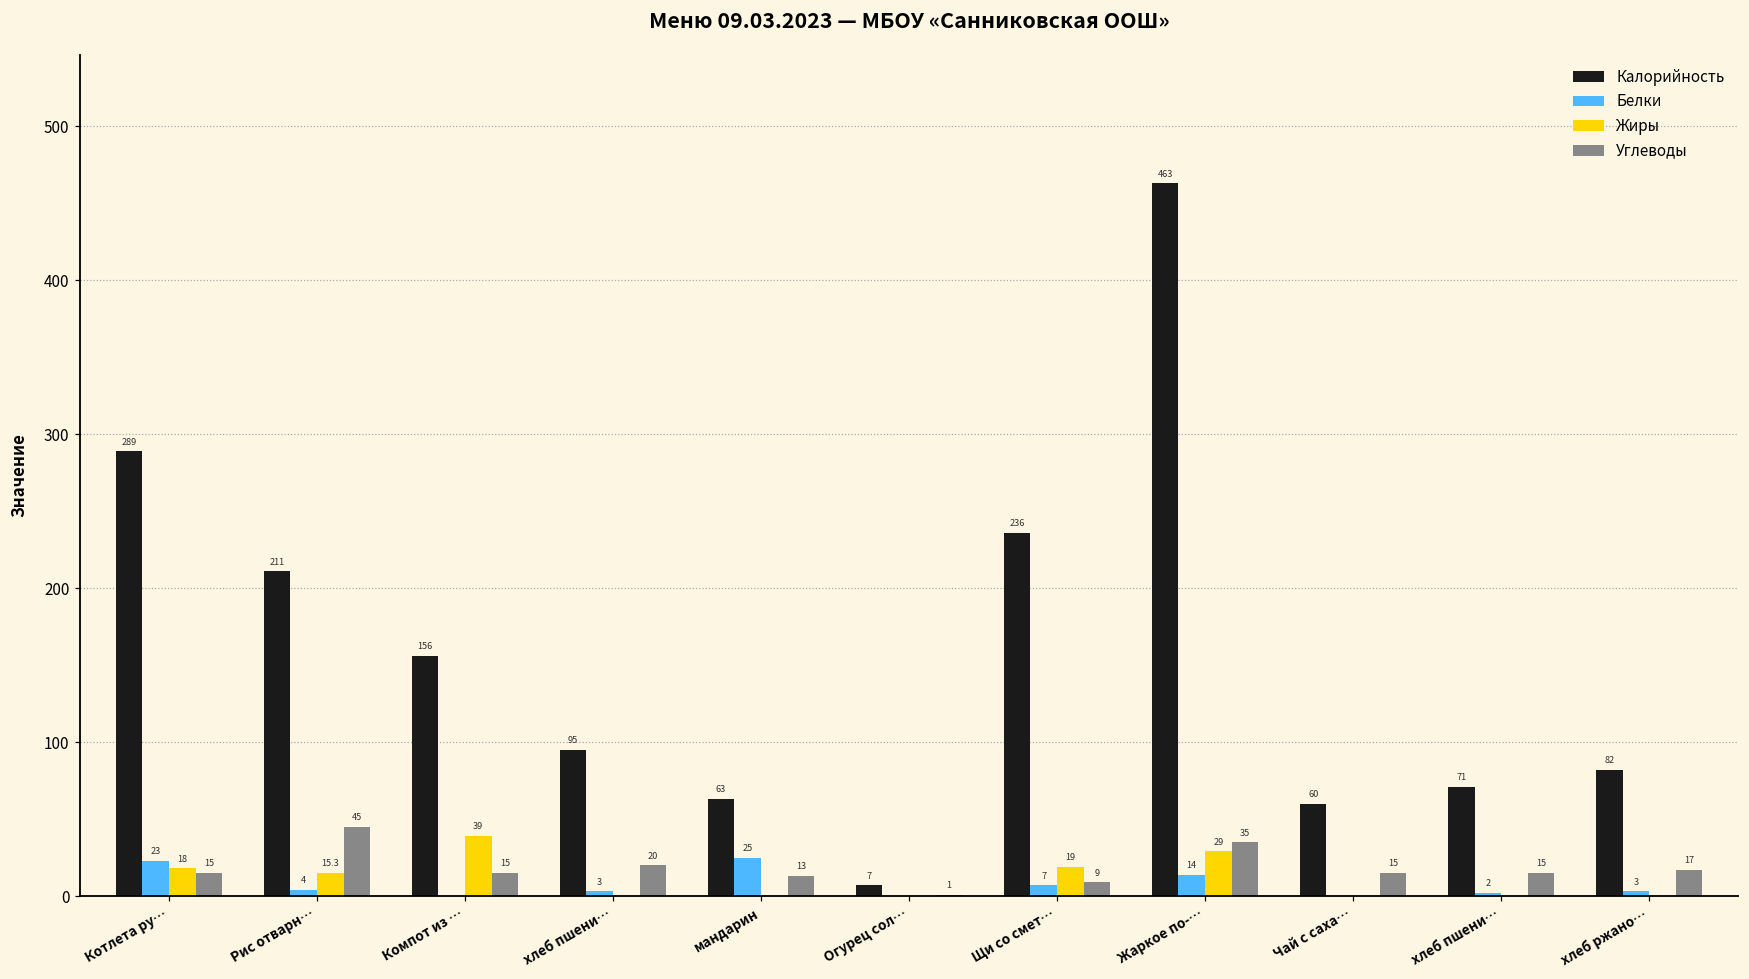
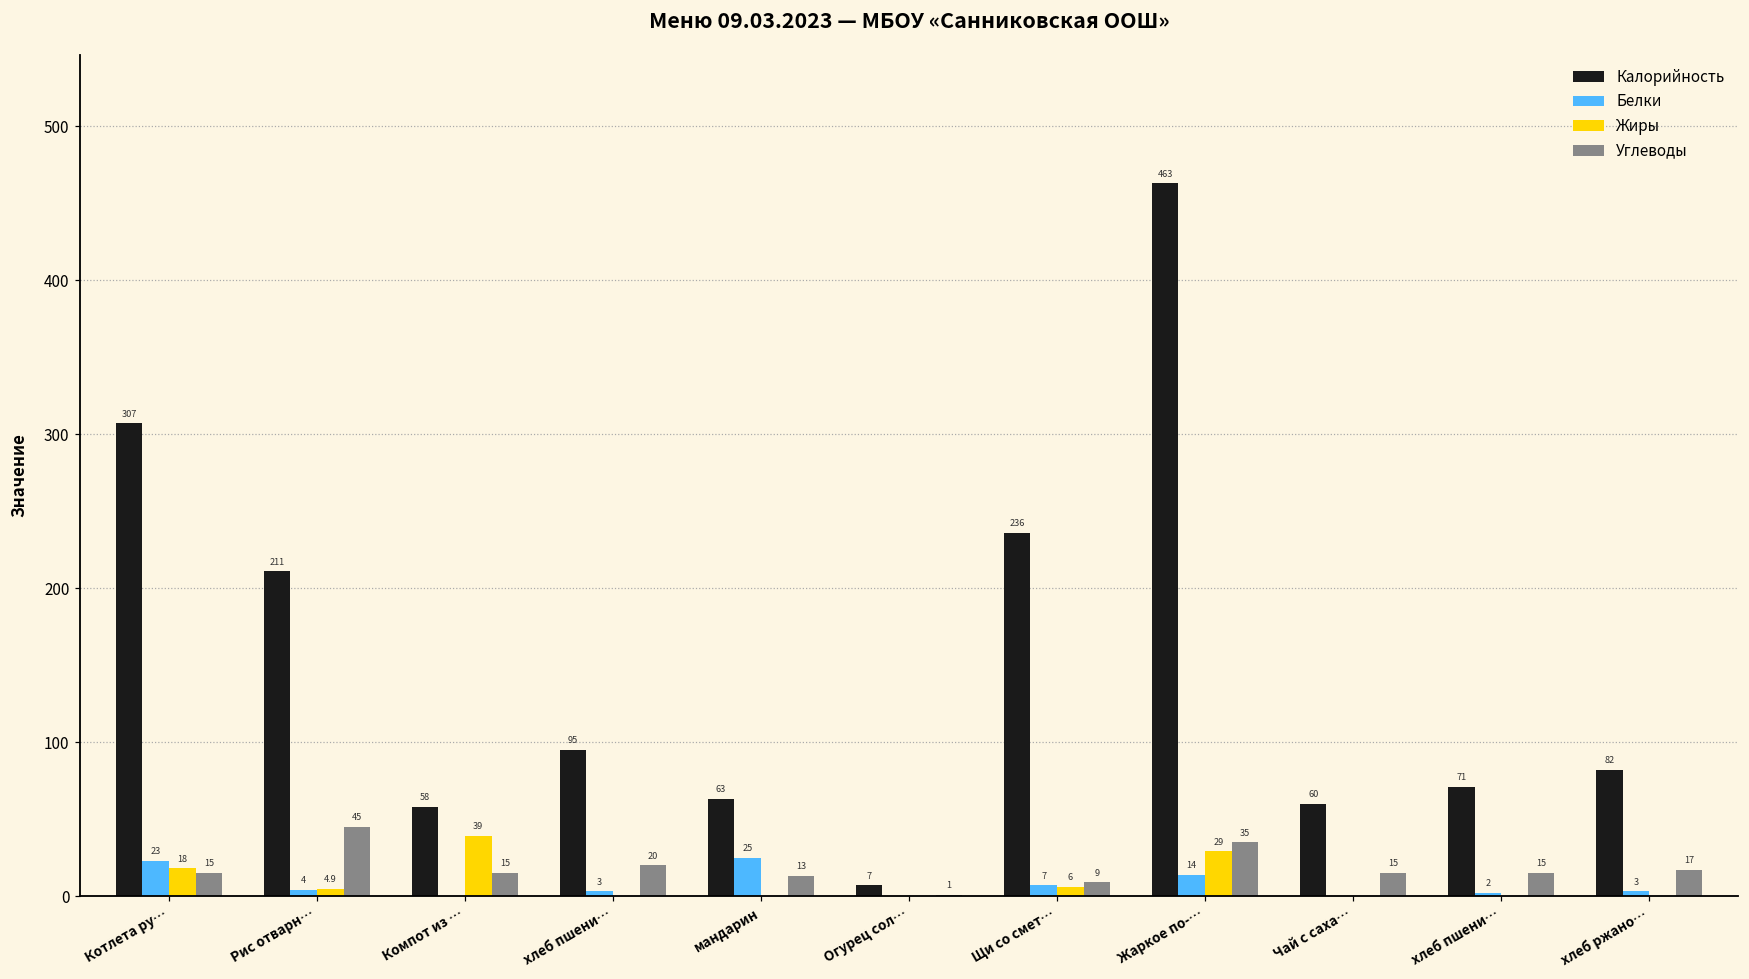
Калорийность, Котлета ру…: 289 -> 307
Жиры, Рис отварн…: 15.3 -> 4.9
Калорийность, Компот из …: 156 -> 58
Жиры, Щи со смет…: 19 -> 6
